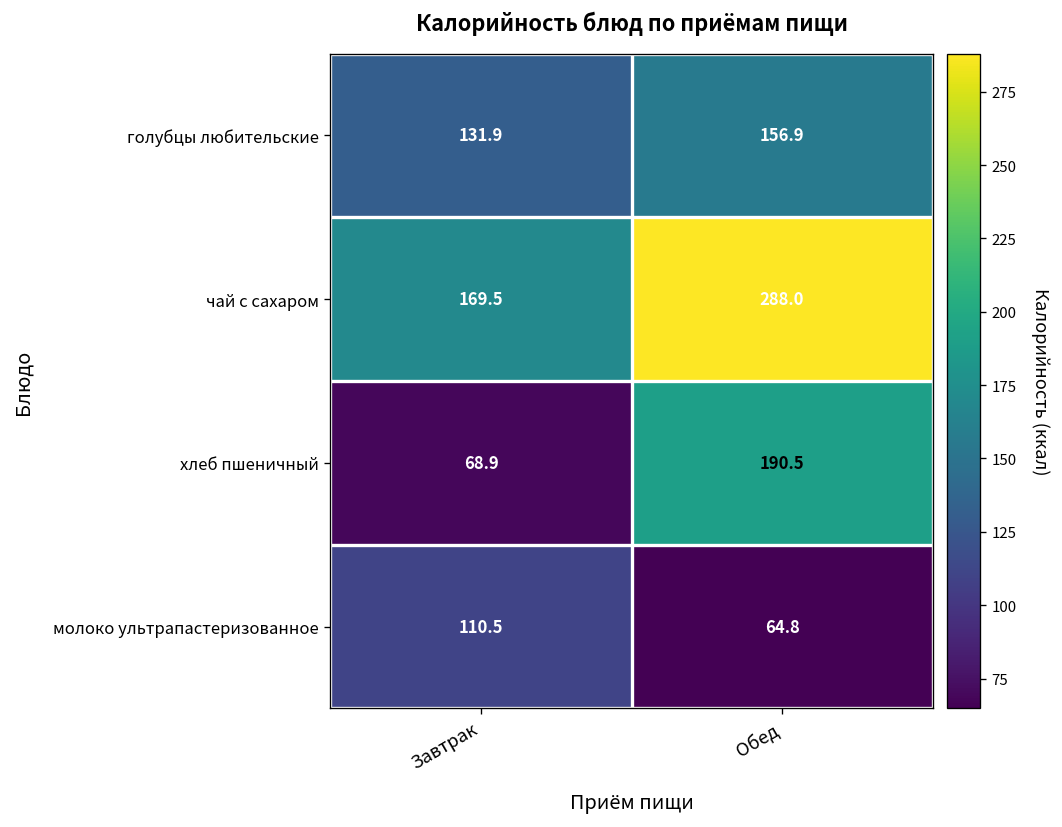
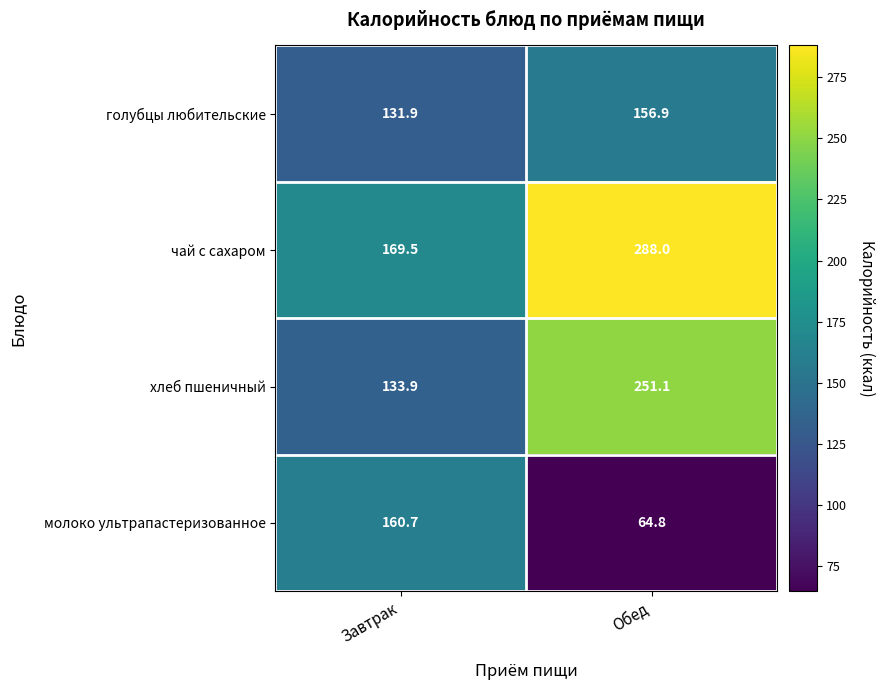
хлеб пшеничный, Завтрак: 68.9 -> 133.9
хлеб пшеничный, Обед: 190.5 -> 251.1
молоко ультрапастеризованное, Завтрак: 110.5 -> 160.7
